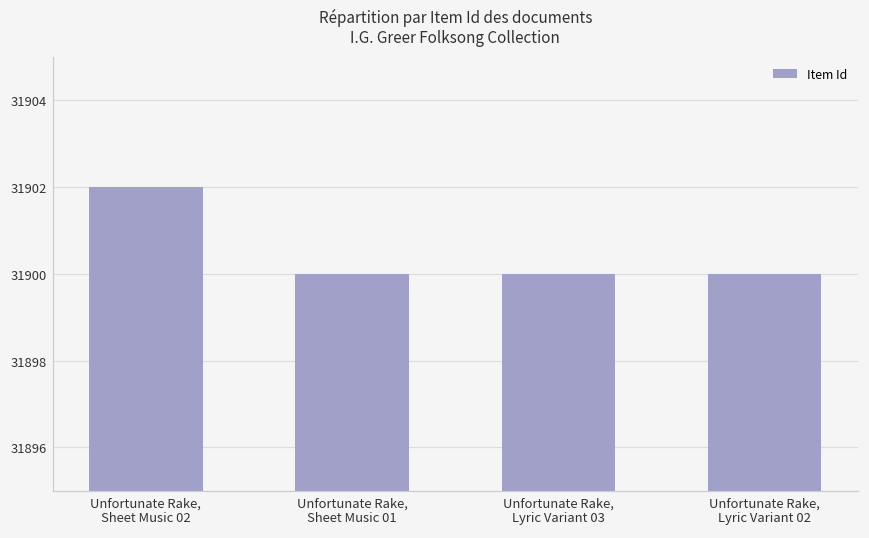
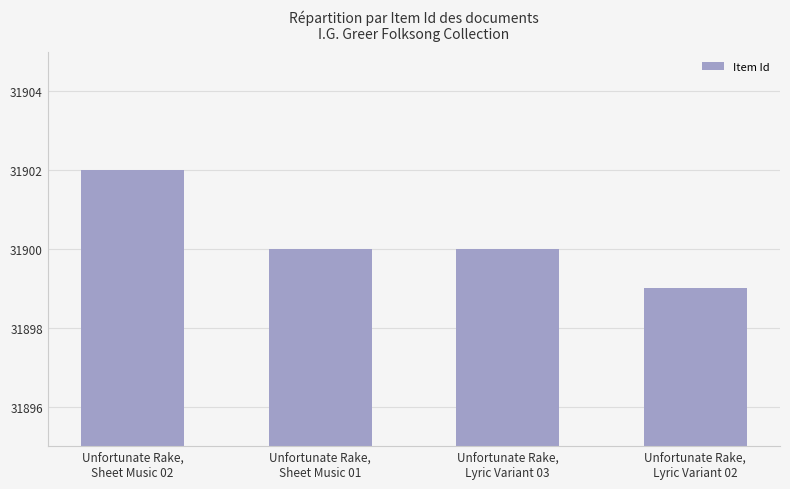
Unfortunate Rake, Lyric Variant 02: 31900 -> 31899
